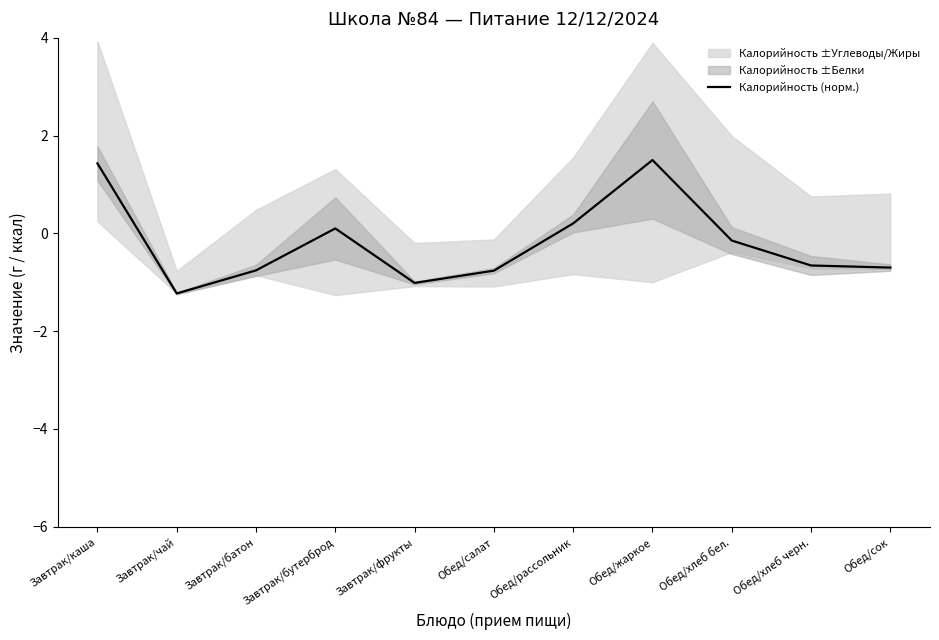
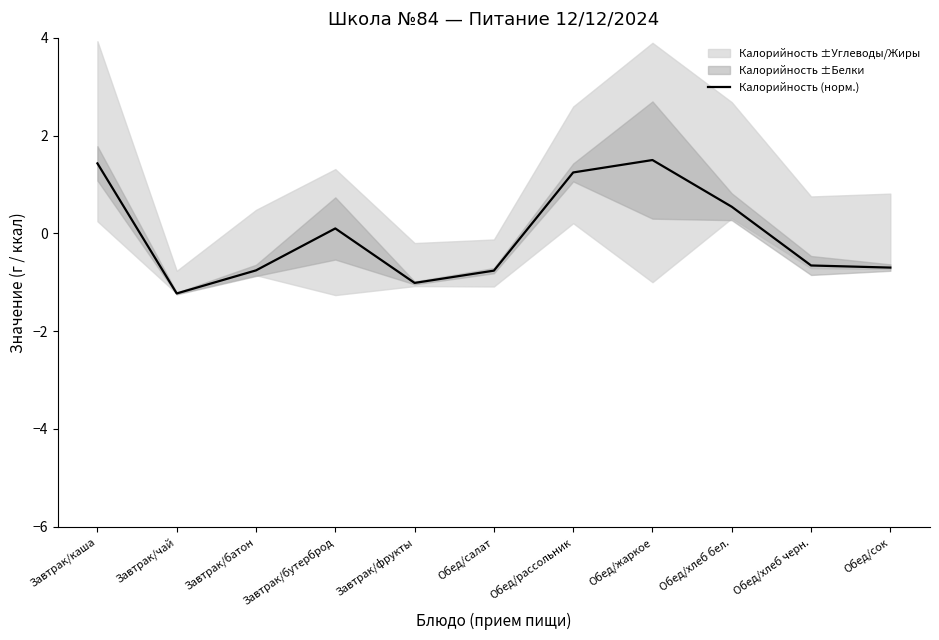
Калорийность (норм.), Обед/рассольник: 0.2 -> 1.2
Калорийность (норм.), Обед/хлеб бел.: -0.1 -> 0.5
